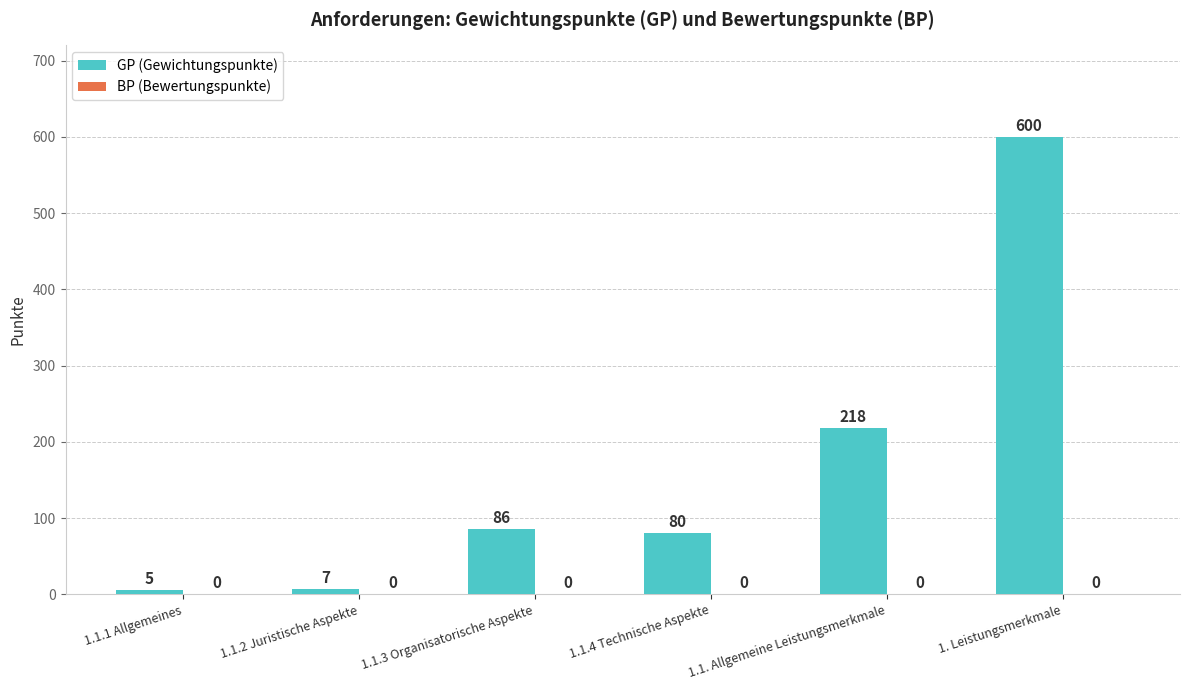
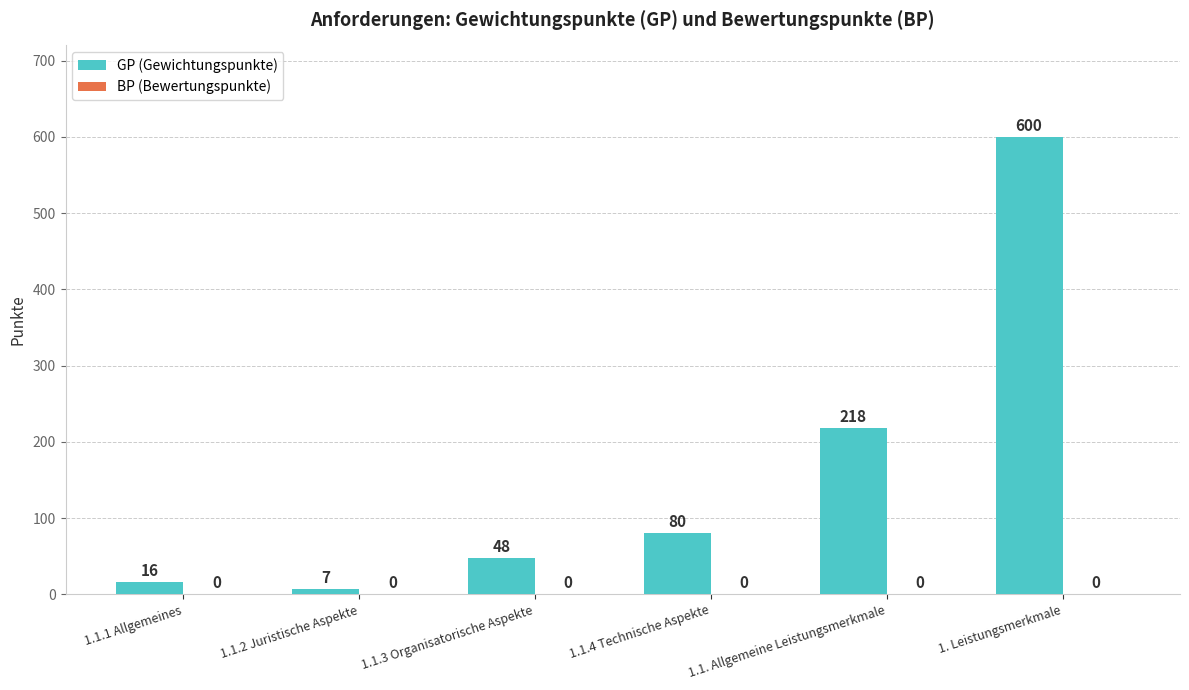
GP (Gewichtungspunkte), 1.1.1 Allgemeines: 5 -> 16
GP (Gewichtungspunkte), 1.1.3 Organisatorische Aspekte: 86 -> 48
